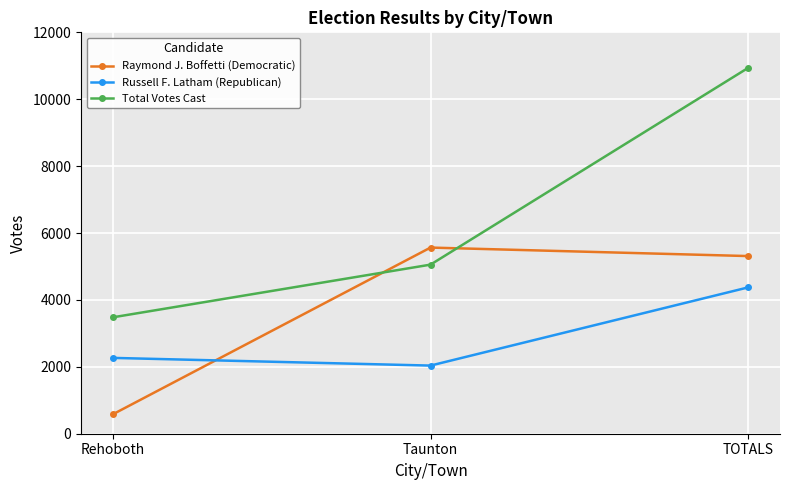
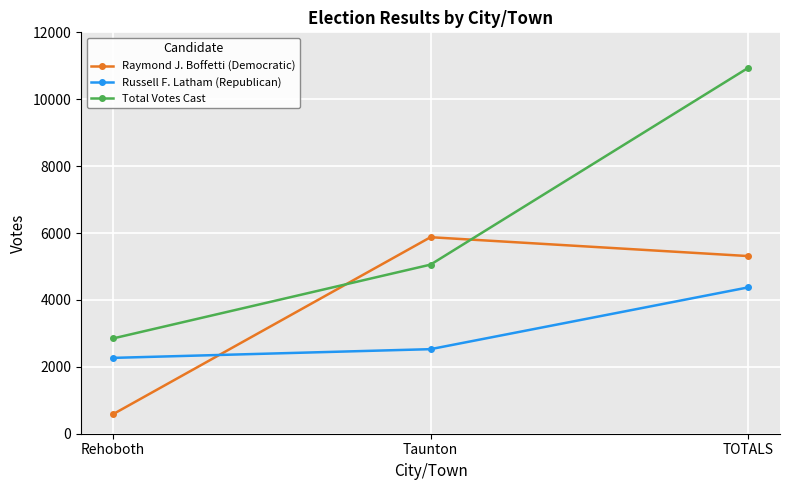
Total Votes Cast, Rehoboth: 3500 -> 2800
Raymond J. Boffetti (Democratic), Taunton: 5600 -> 5900
Russell F. Latham (Republican), Taunton: 2000 -> 2500
